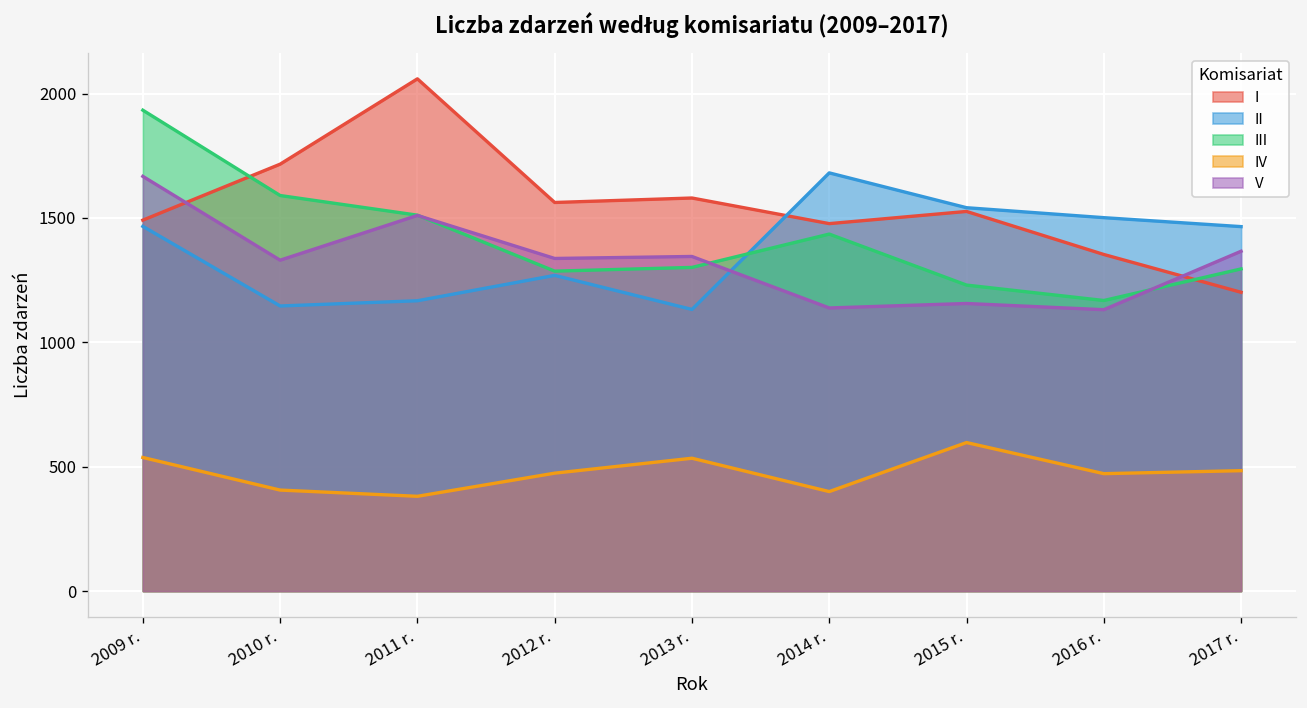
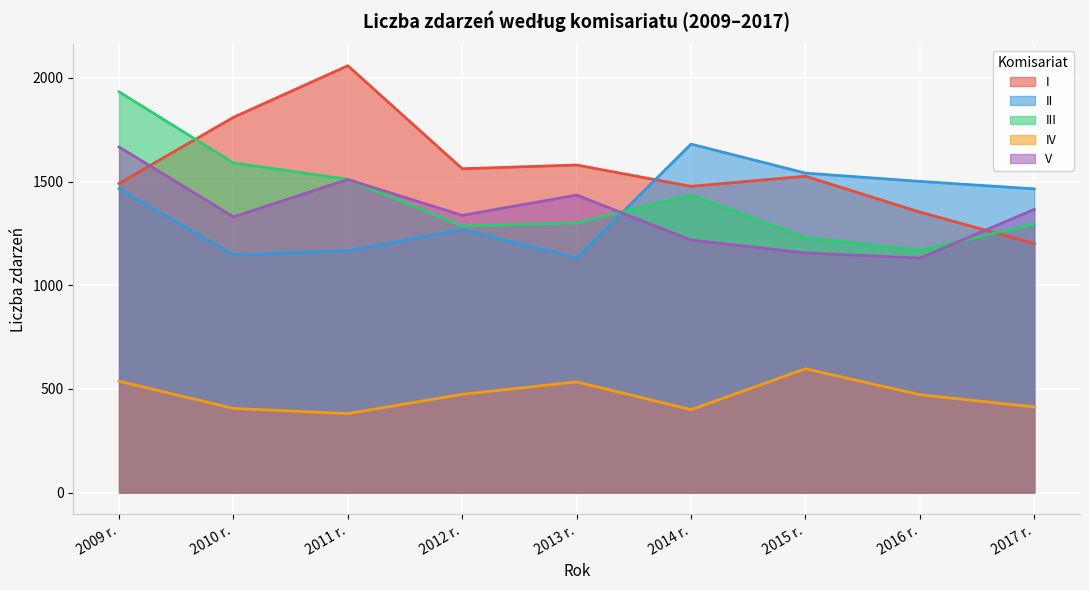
I, 2010 r.: 1720 -> 1810
V, 2013 r.: 1350 -> 1440
V, 2014 r.: 1140 -> 1220
IV, 2017 r.: 480 -> 410
